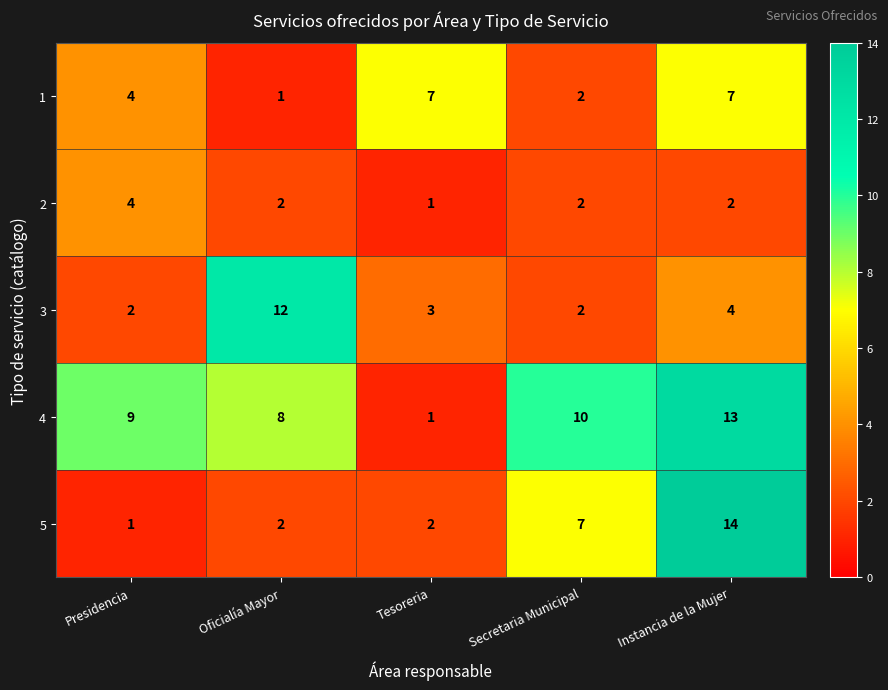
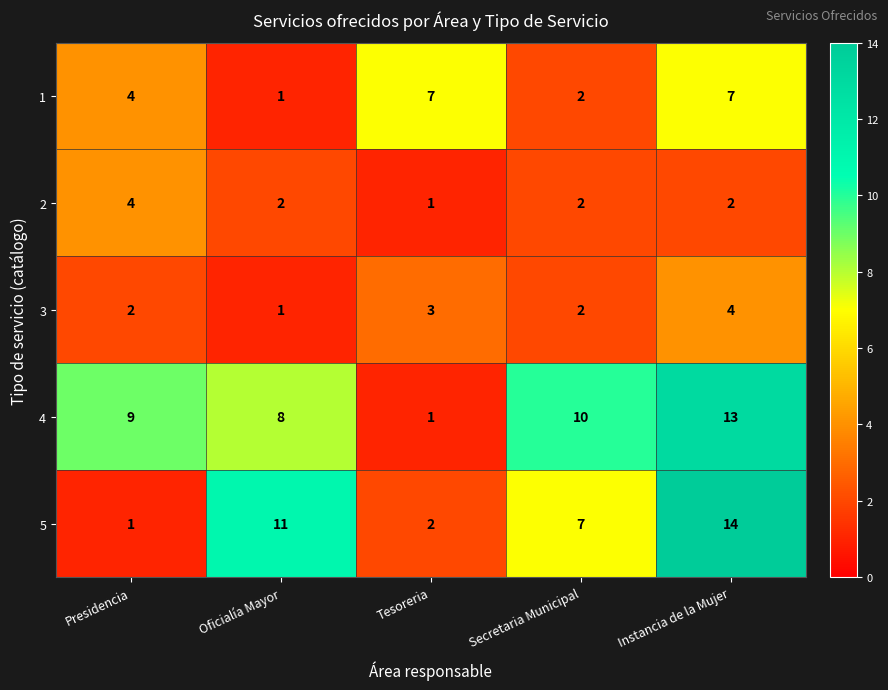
3, Oficialía Mayor: 12 -> 1
5, Oficialía Mayor: 2 -> 11
